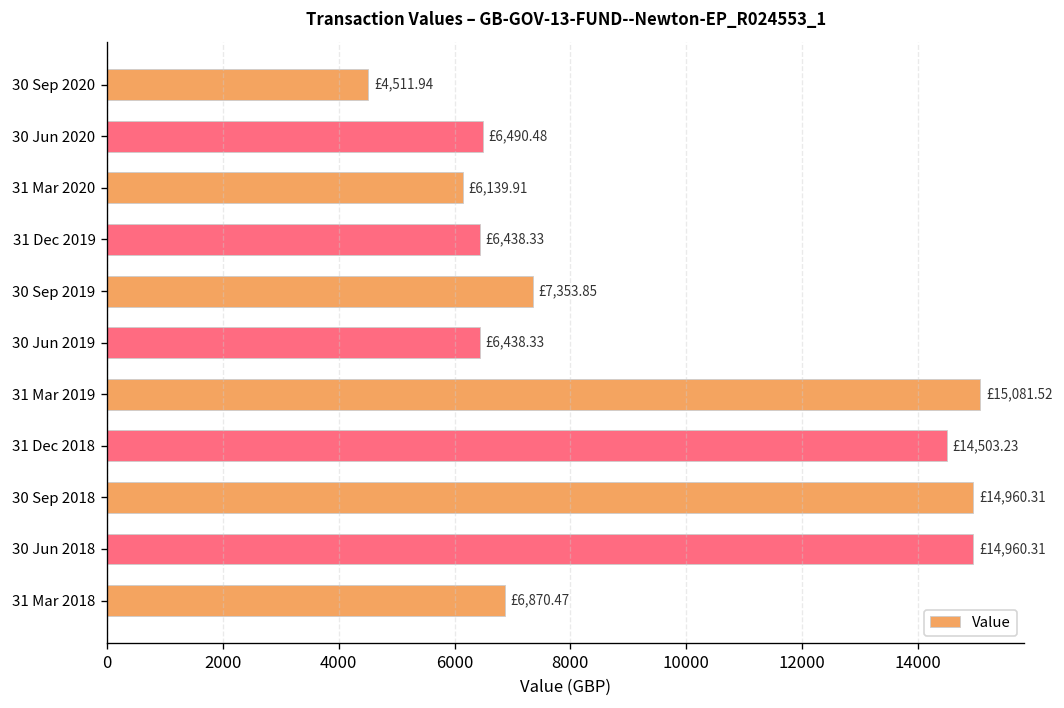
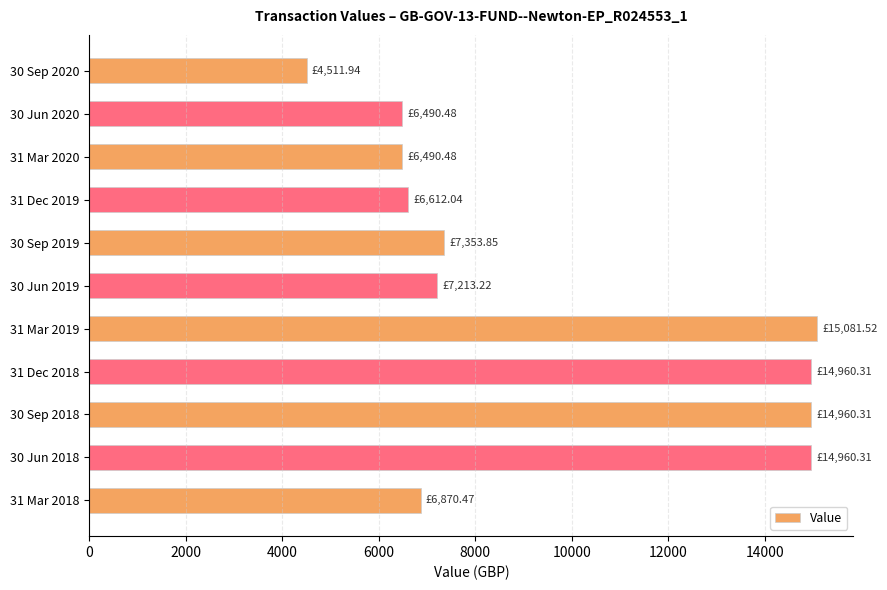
31 Mar 2020: £6,139.91 -> £6,490.48
31 Dec 2019: £6,438.33 -> £6,612.04
30 Jun 2019: £6,438.33 -> £7,213.22
31 Dec 2018: £14,503.23 -> £14,960.31
